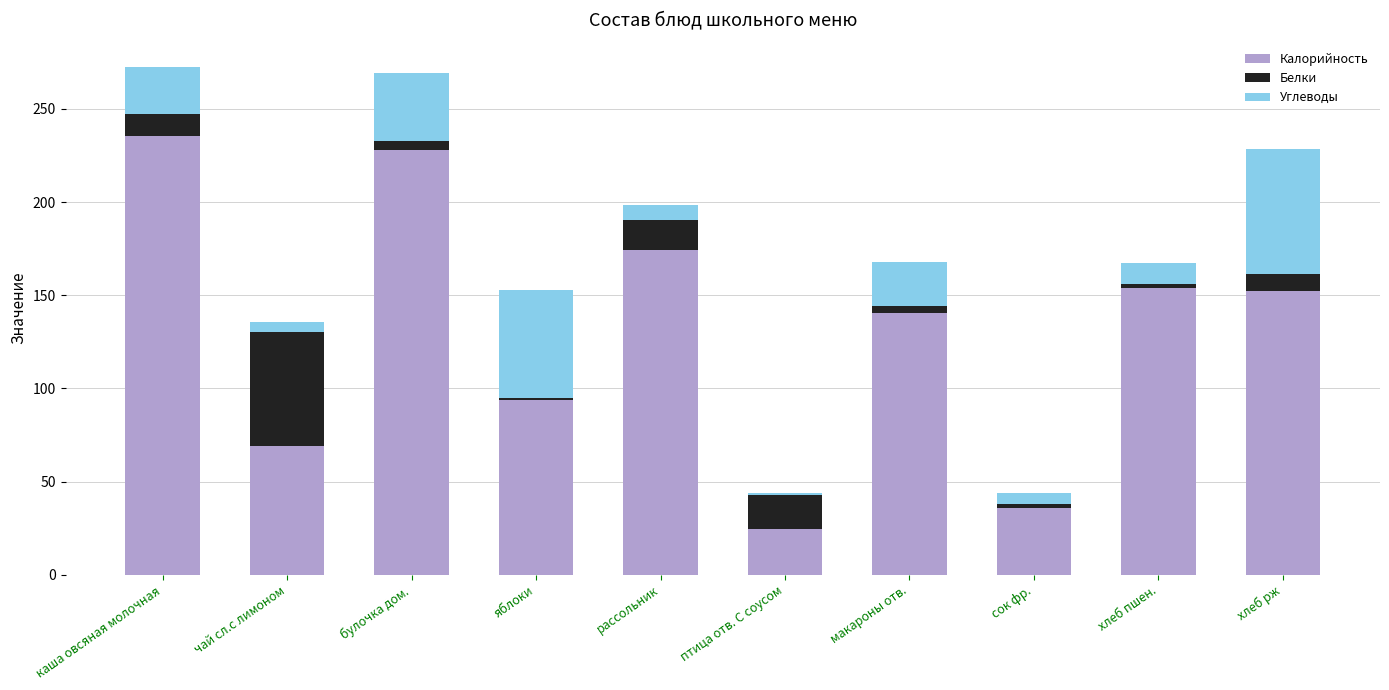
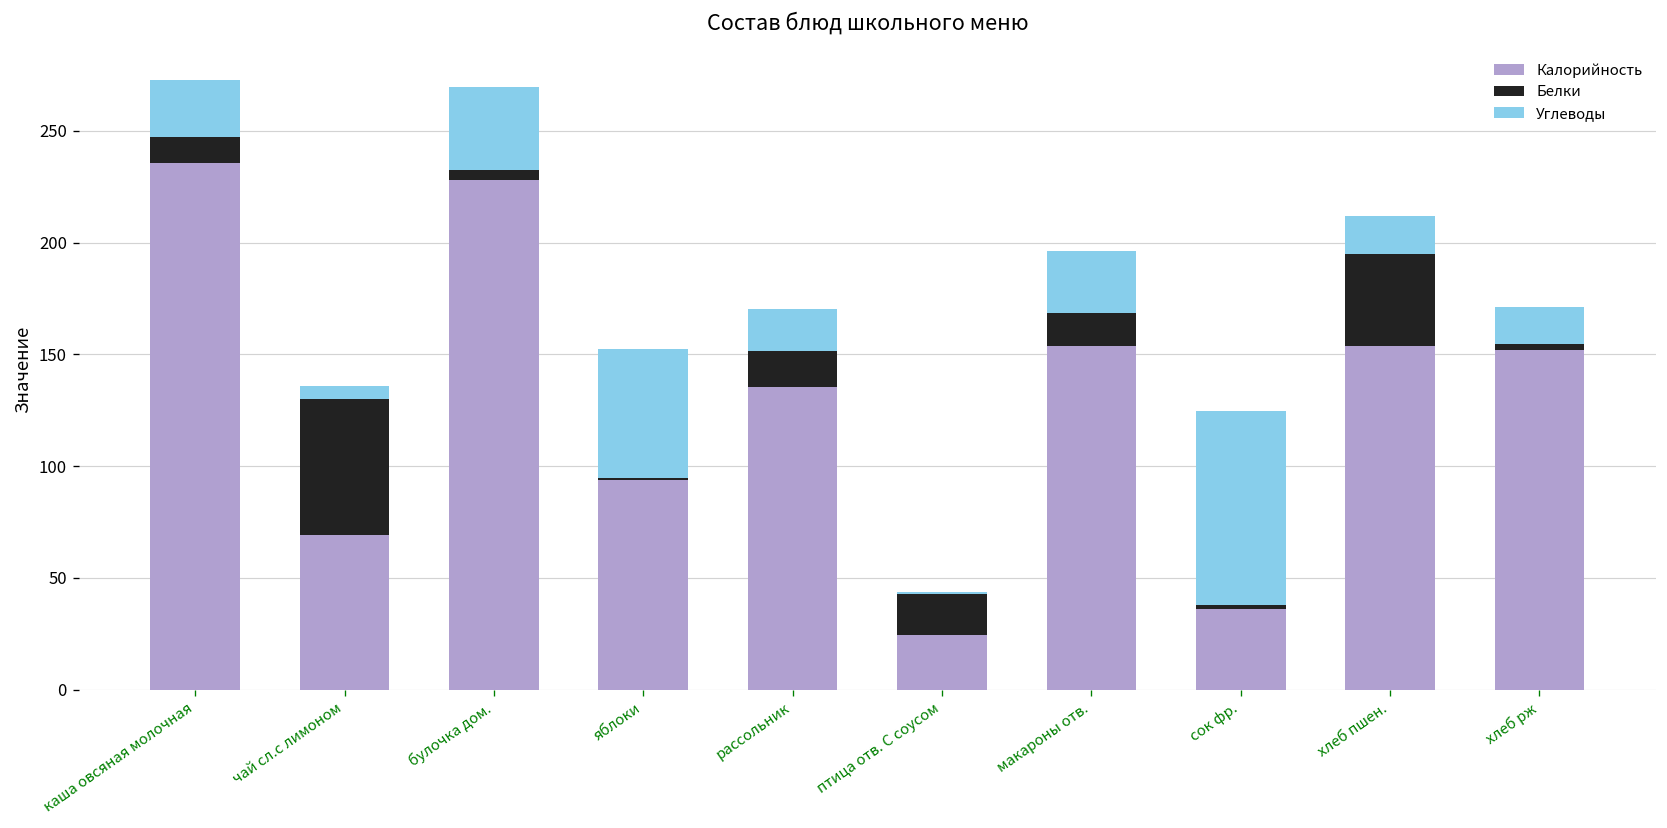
Калорийность, рассольник: 174 -> 136
Углеводы, рассольник: 8 -> 19
Калорийность, макароны отв.: 141 -> 154
Белки, макароны отв.: 4 -> 14
Углеводы, макароны отв.: 24 -> 28
Углеводы, сок фр.: 6 -> 87
Белки, хлеб пшен.: 2 -> 41
Углеводы, хлеб пшен.: 11 -> 17
Белки, хлеб рж: 9 -> 2
Углеводы, хлеб рж: 67 -> 17
